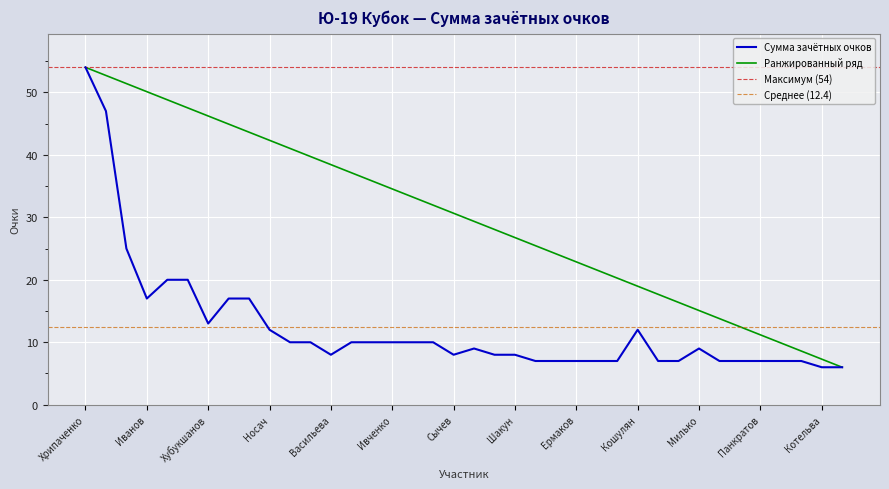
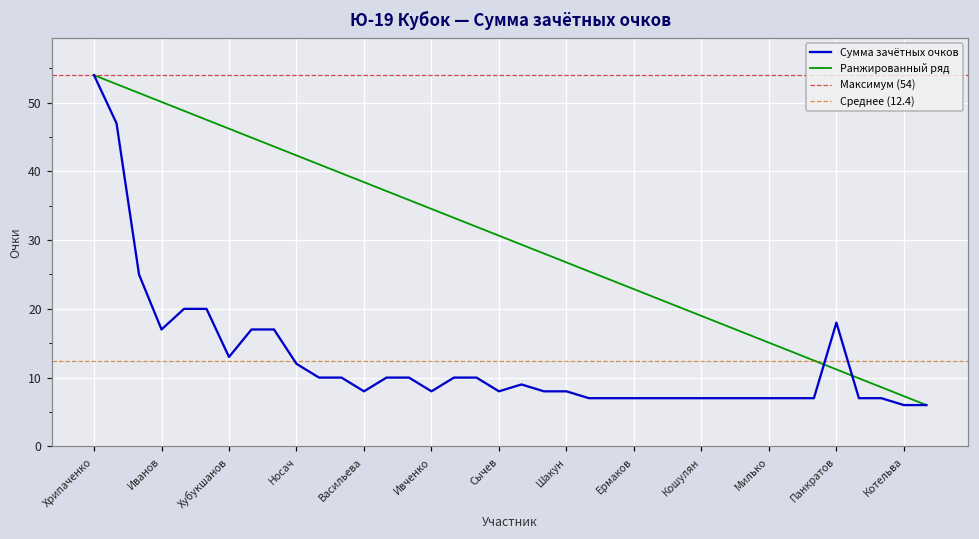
Сумма зачётных очков, Ивченко: 10 -> 8
Сумма зачётных очков, Кошулян: 12 -> 7
Сумма зачётных очков, Милько: 9 -> 7
Сумма зачётных очков, Панкратов: 7 -> 18
